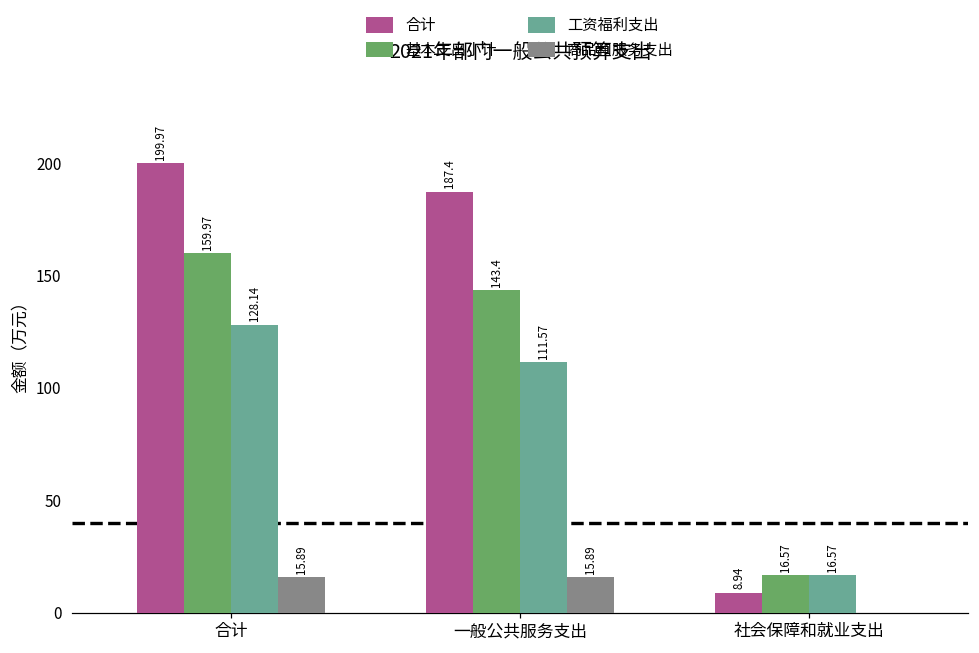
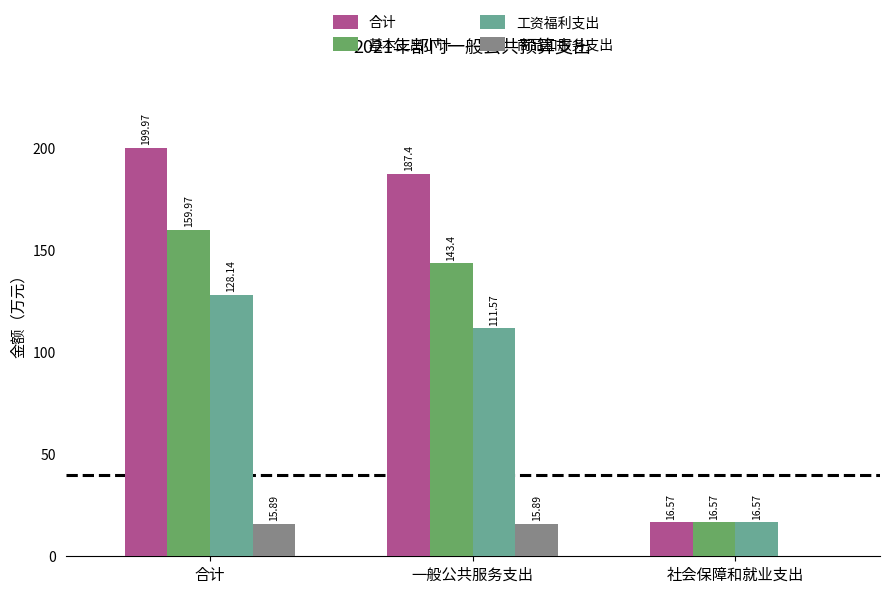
合计, 社会保障和就业支出: 8.94 -> 16.57
